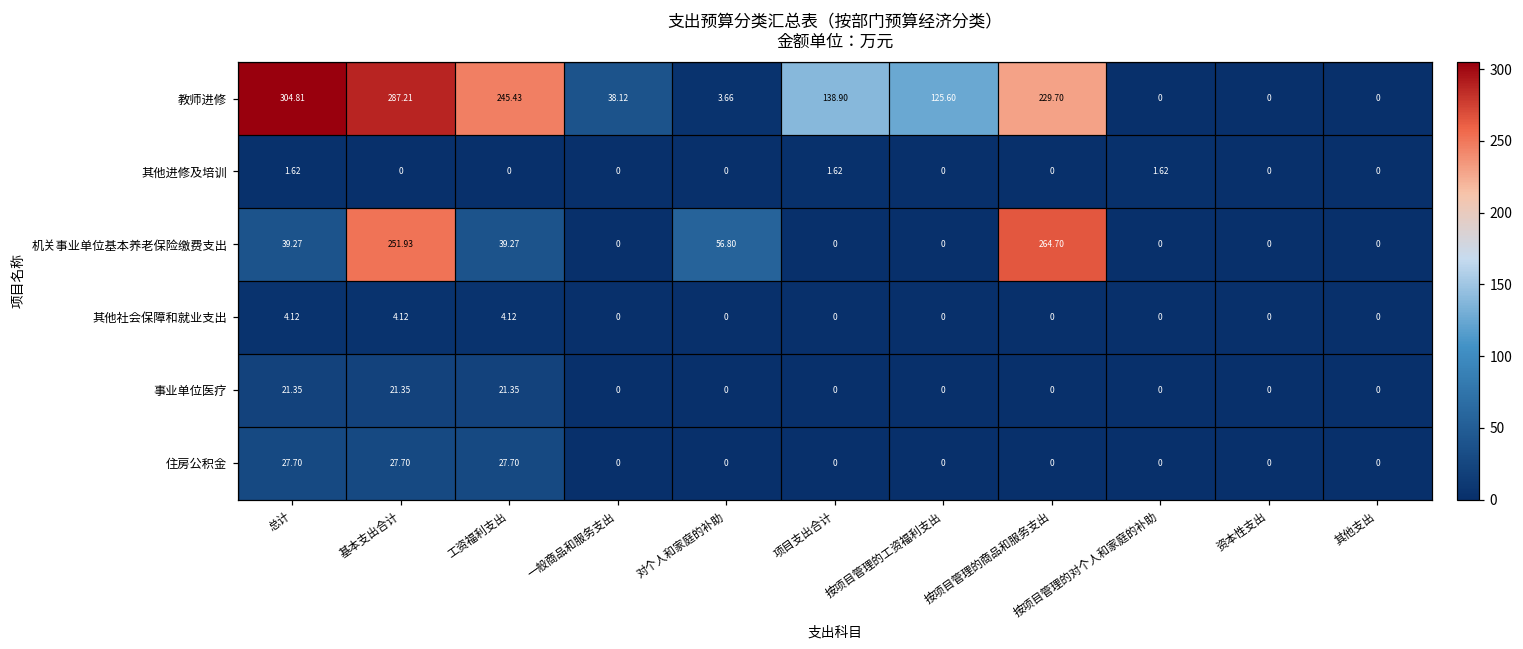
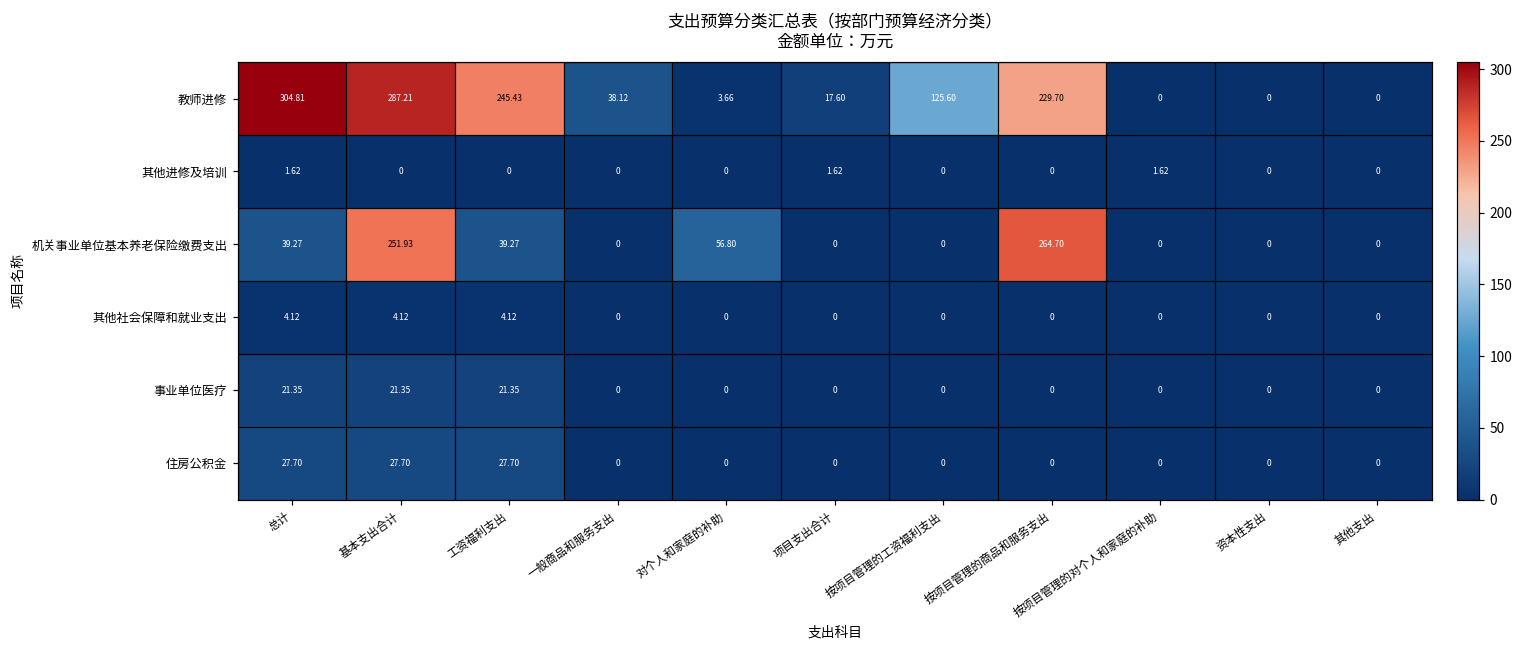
教师进修, 项目支出合计: 138.90 -> 17.60
